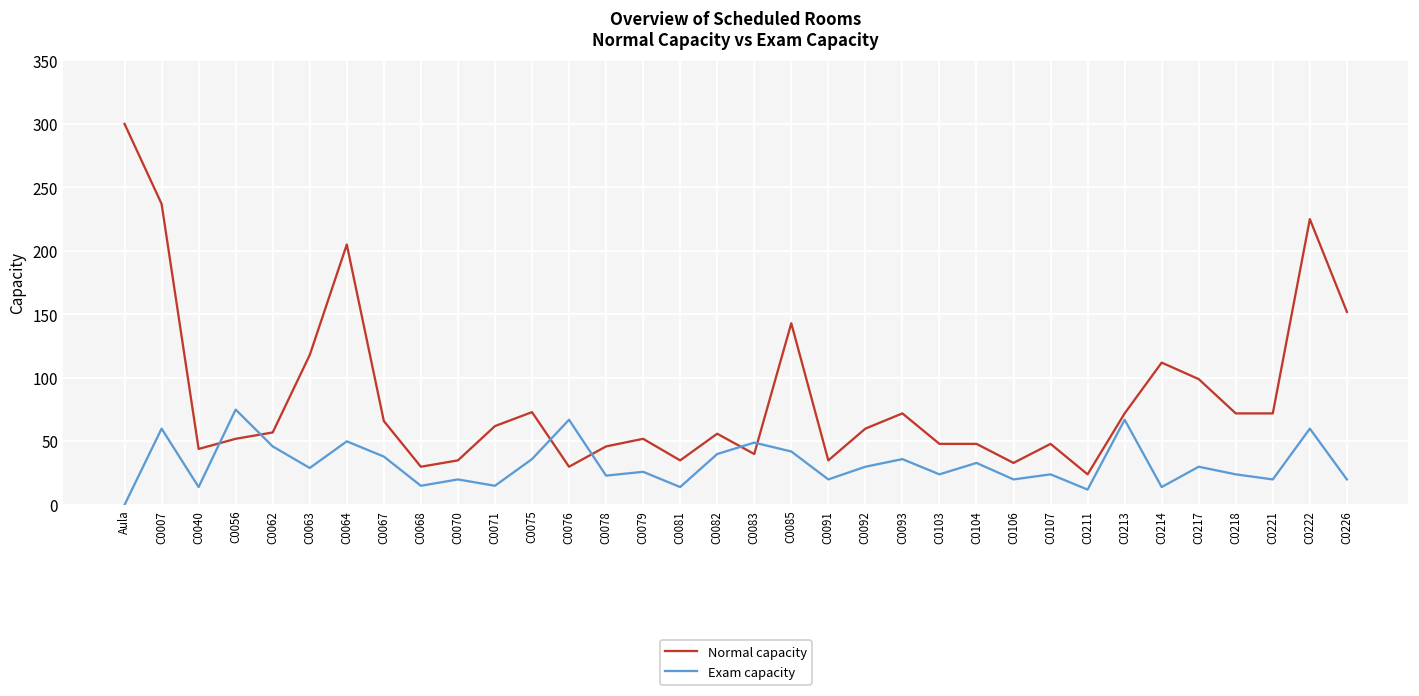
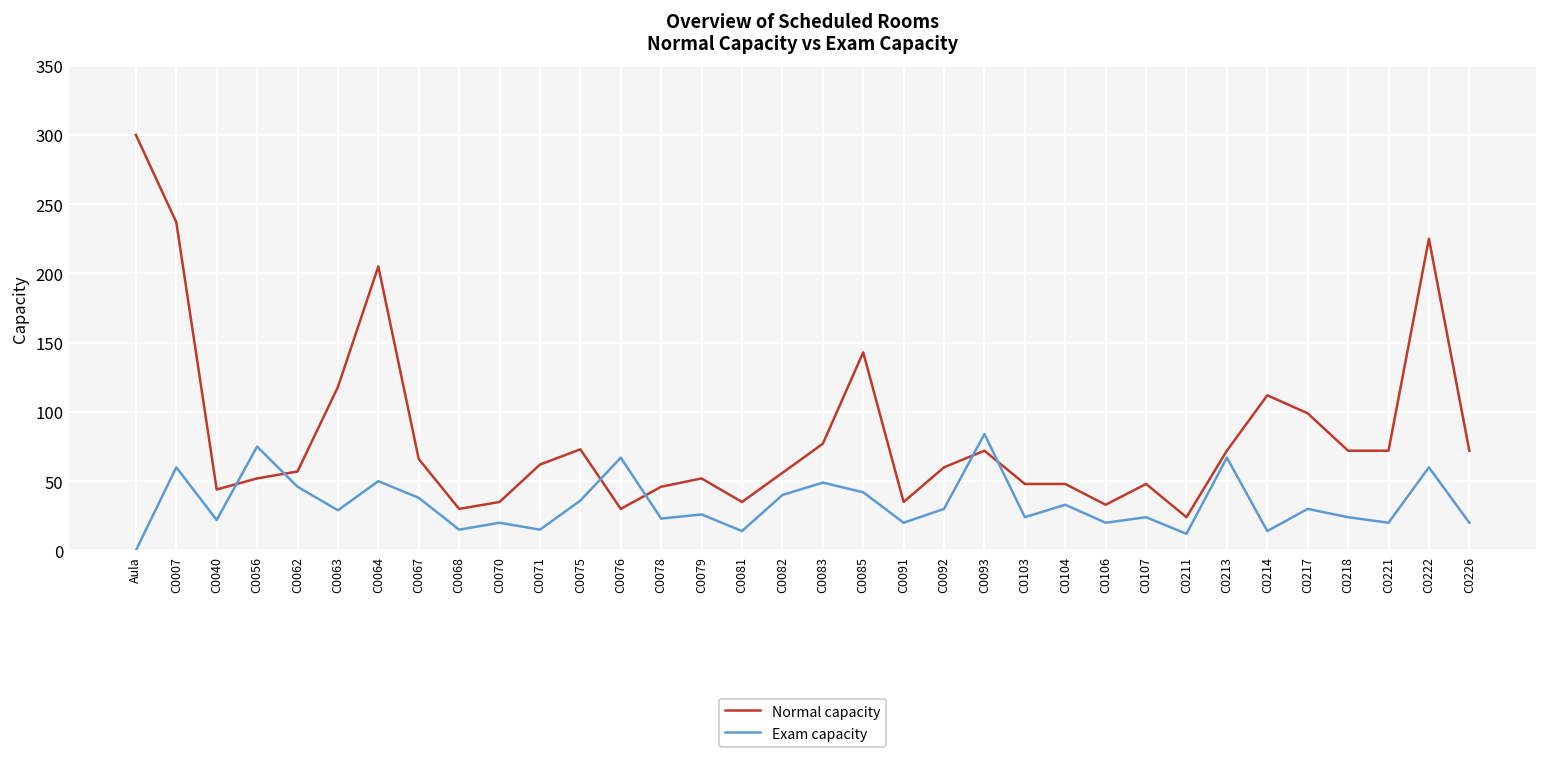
Exam capacity, C0040: 14 -> 22
Normal capacity, C0083: 40 -> 77
Exam capacity, C0093: 36 -> 84
Normal capacity, C0226: 152 -> 72
